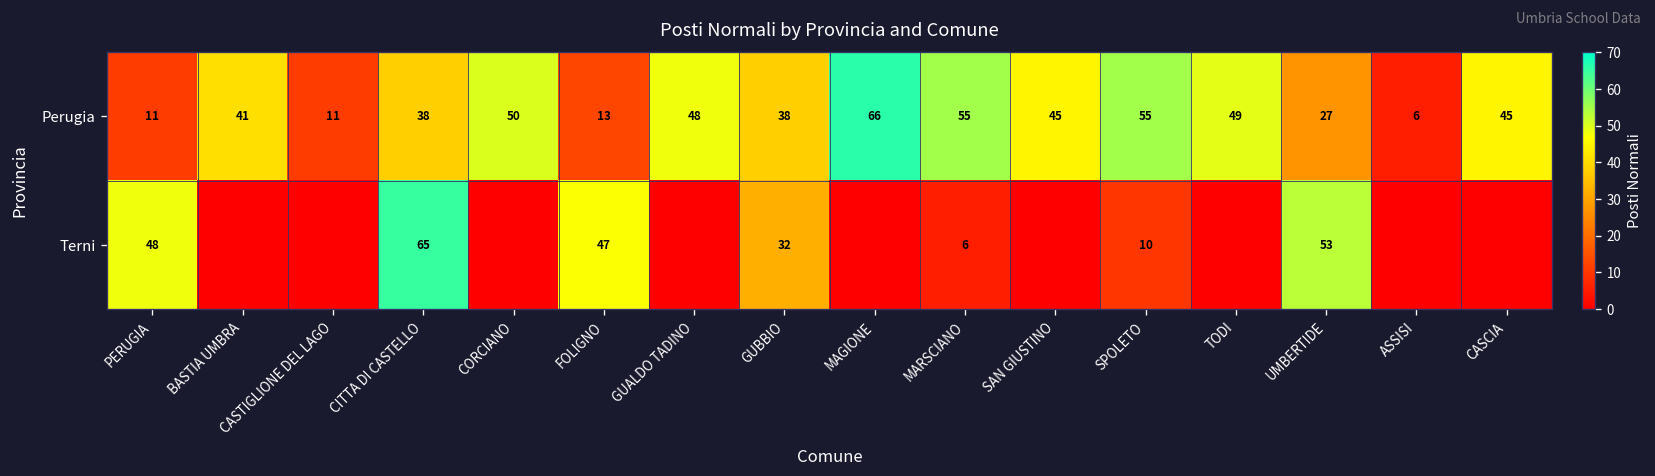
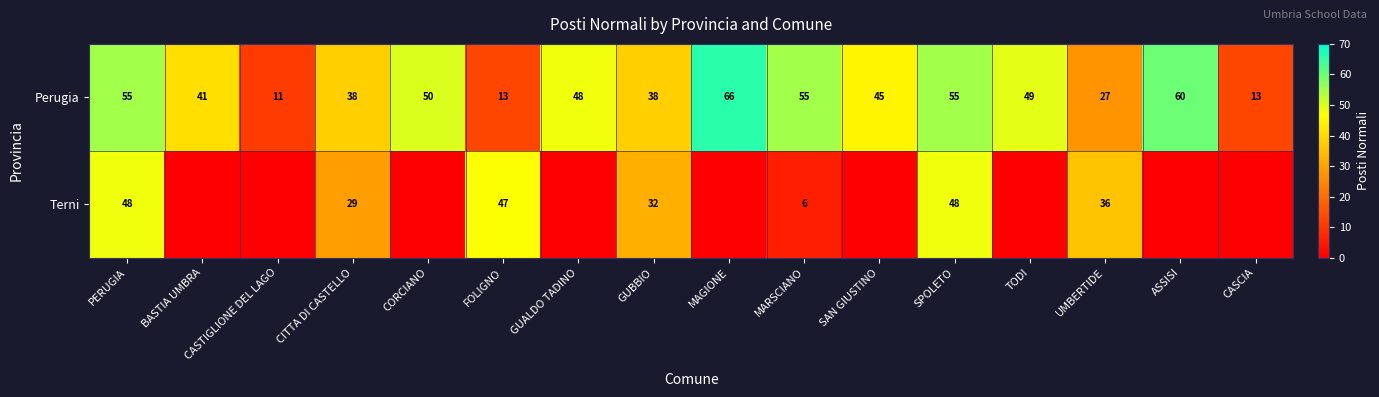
Perugia, PERUGIA: 11 -> 55
Perugia, ASSISI: 6 -> 60
Perugia, CASCIA: 45 -> 13
Terni, CITTA DI CASTELLO: 65 -> 29
Terni, SPOLETO: 10 -> 48
Terni, UMBERTIDE: 53 -> 36
